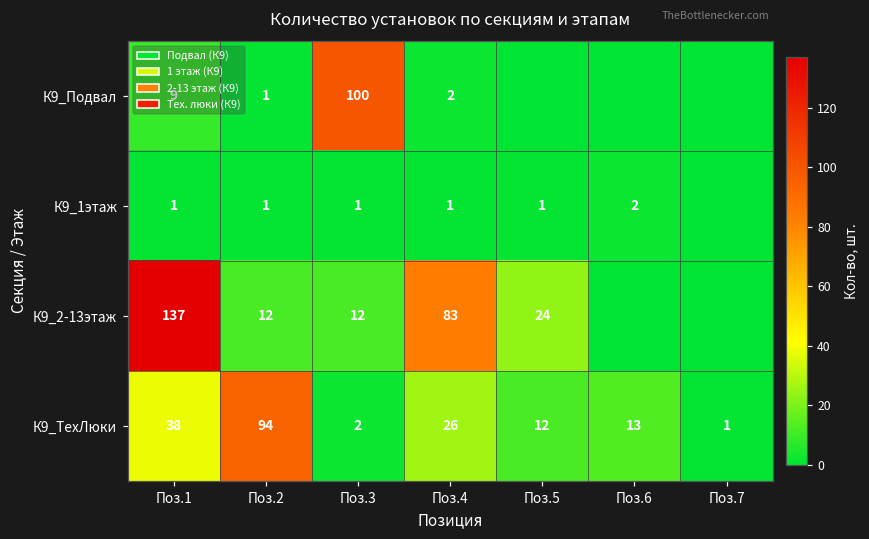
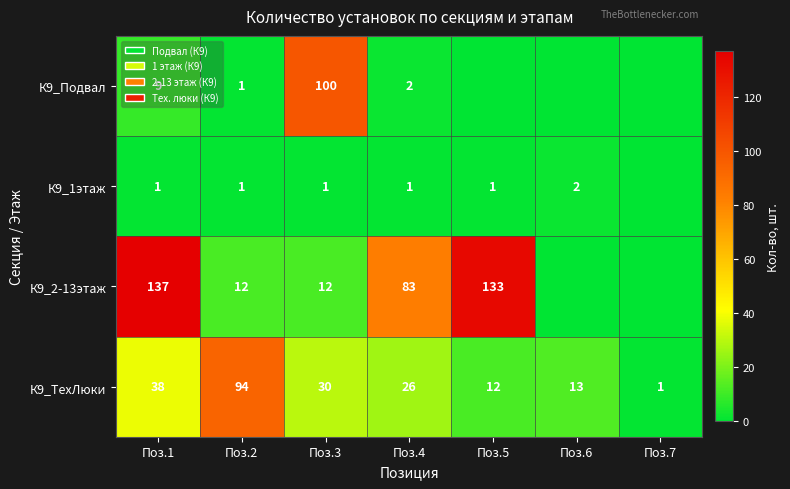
К9_2-13этаж, Поз.5: 24 -> 133
К9_ТехЛюки, Поз.3: 2 -> 30
